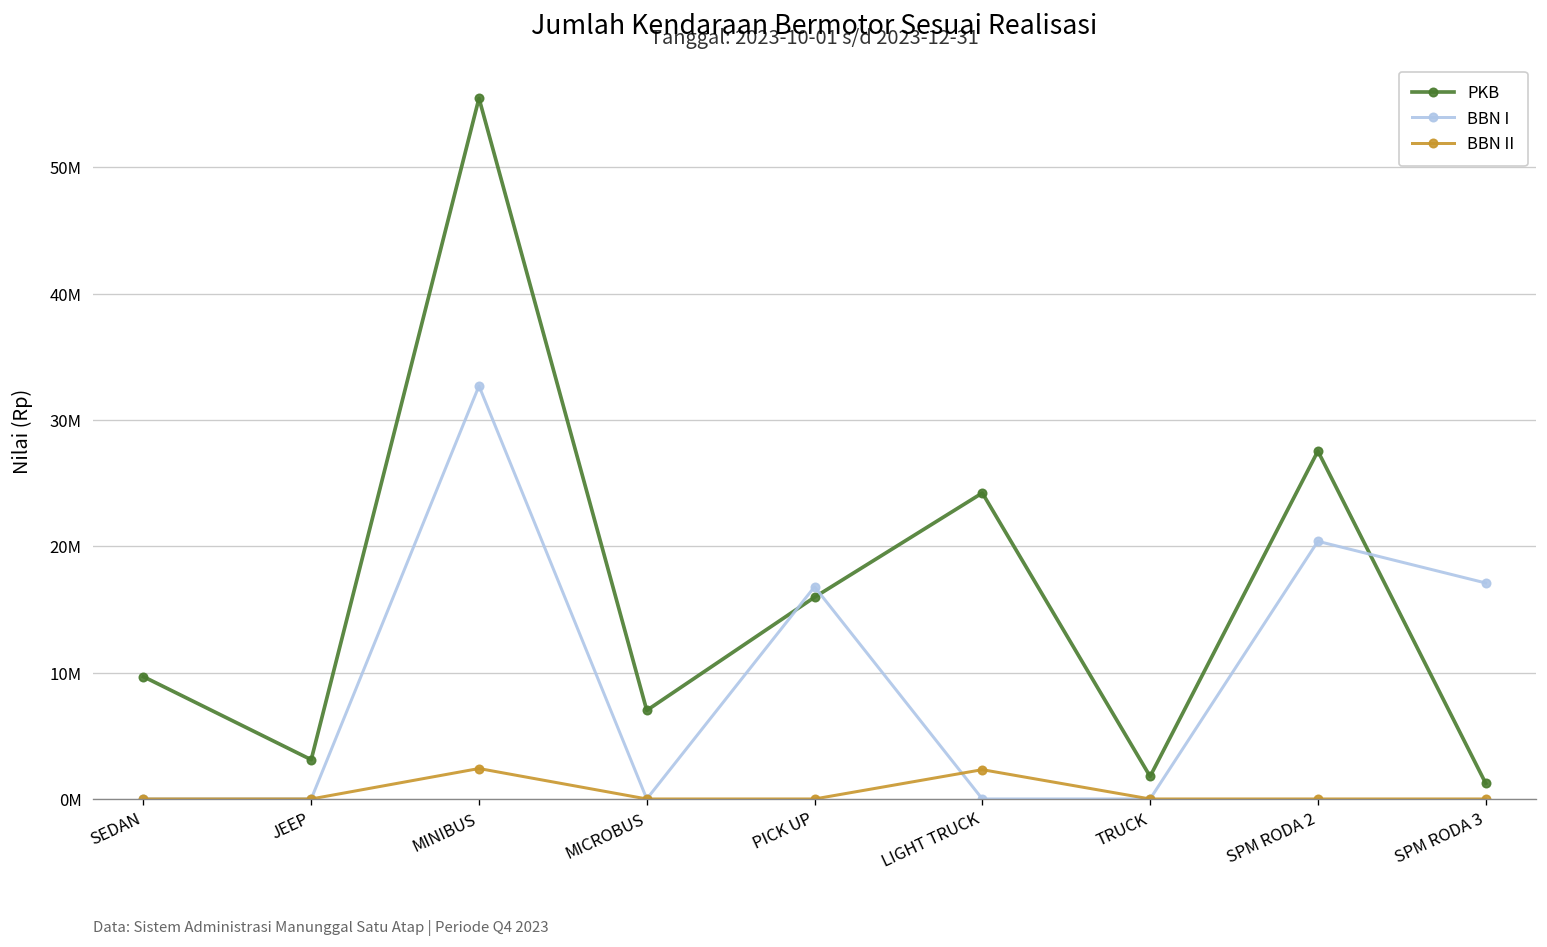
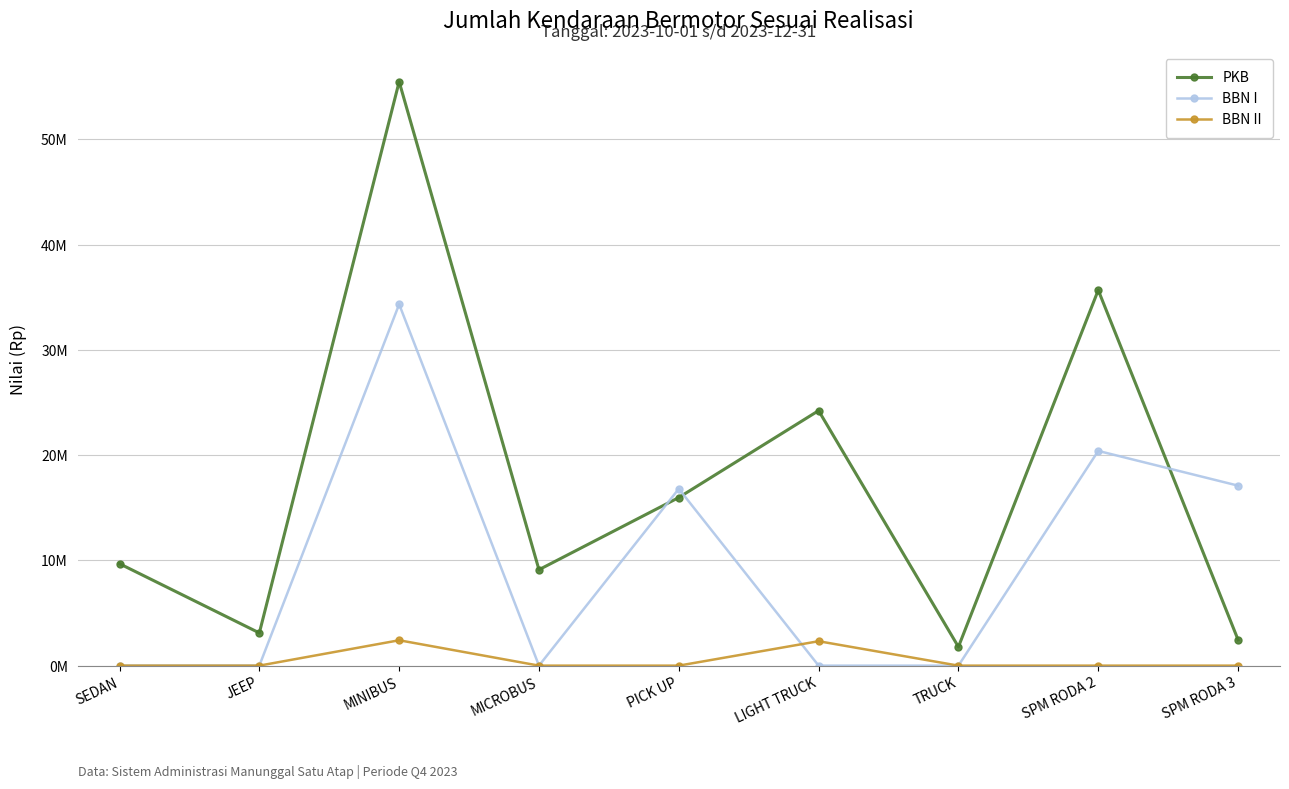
BBN I, MINIBUS: 32700000 -> 34300000
PKB, MICROBUS: 7000000 -> 9100000
PKB, SPM RODA 2: 27500000 -> 35700000
PKB, SPM RODA 3: 1200000 -> 2500000
